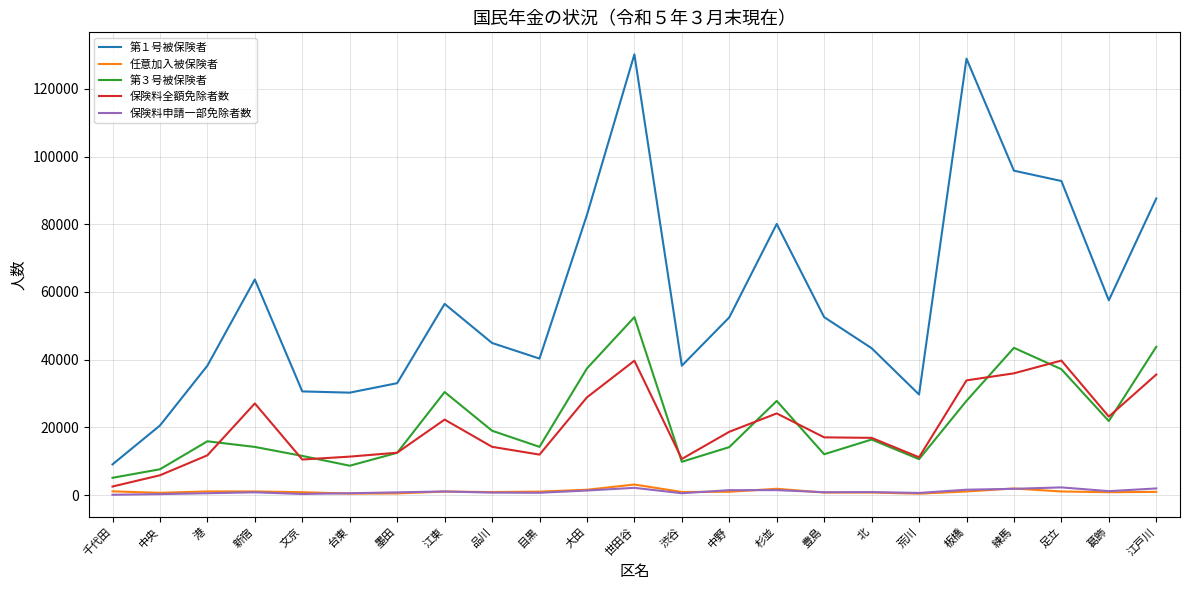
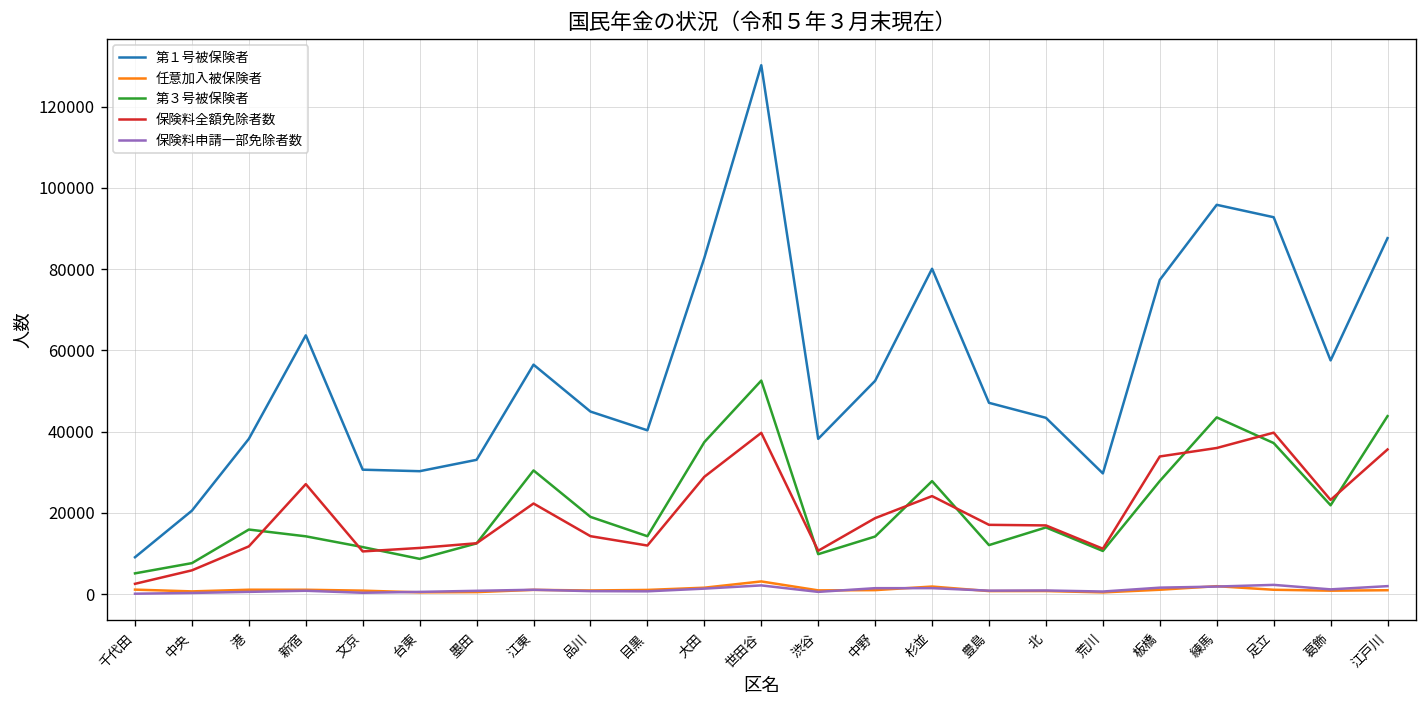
第１号被保険者, 豊島: 53000 -> 47000
第１号被保険者, 板橋: 129000 -> 77000
